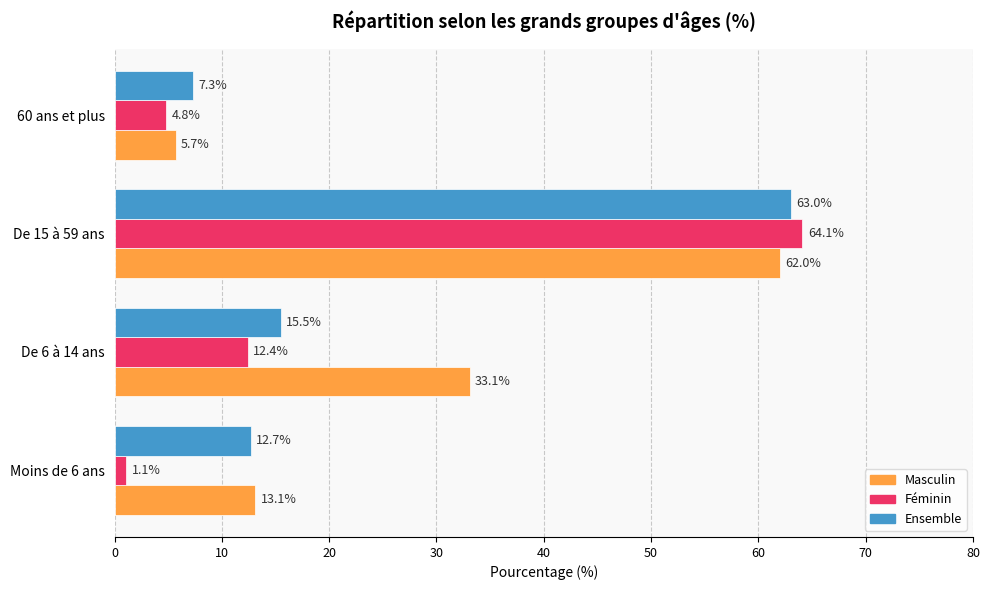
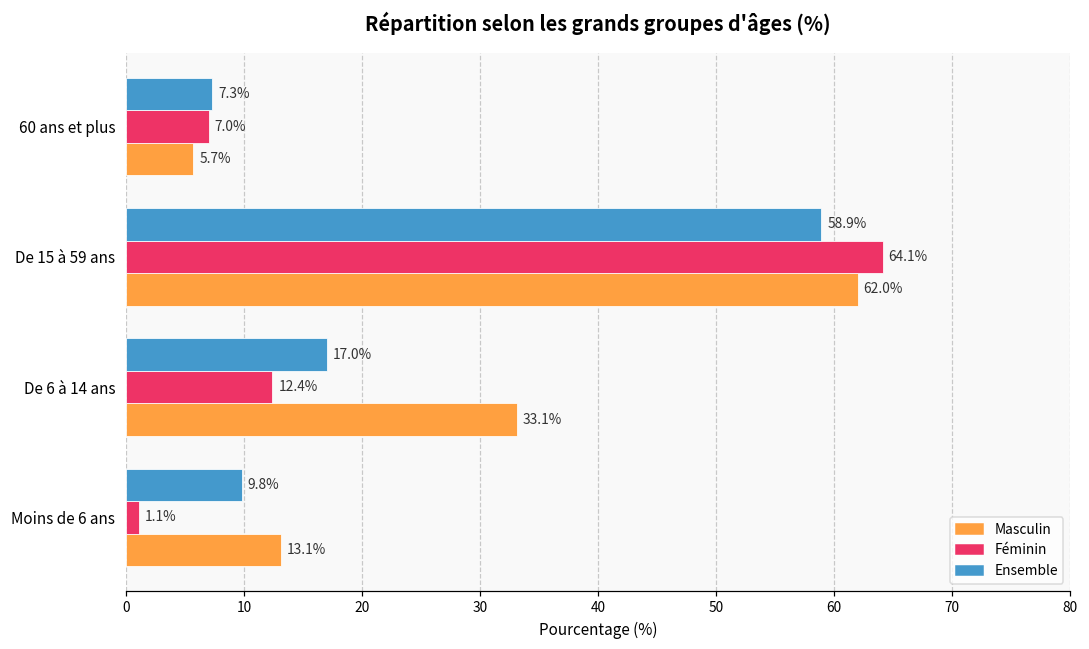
Féminin, 60 ans et plus: 4.8% -> 7.0%
Ensemble, De 15 à 59 ans: 63.0% -> 58.9%
Ensemble, De 6 à 14 ans: 15.5% -> 17.0%
Ensemble, Moins de 6 ans: 12.7% -> 9.8%
